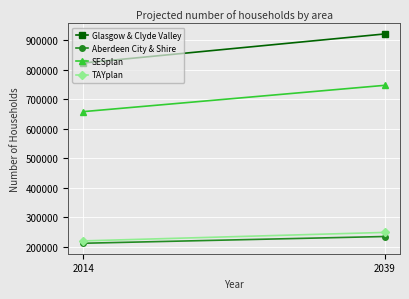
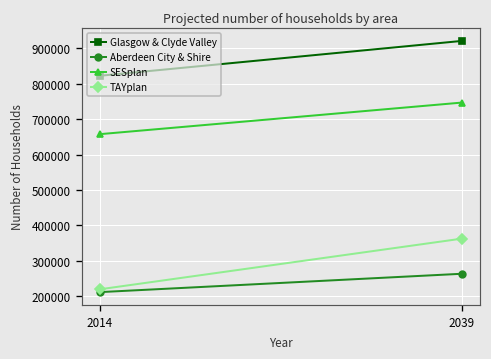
Aberdeen City & Shire, 2039: 230000 -> 260000
TAYplan, 2039: 250000 -> 360000
